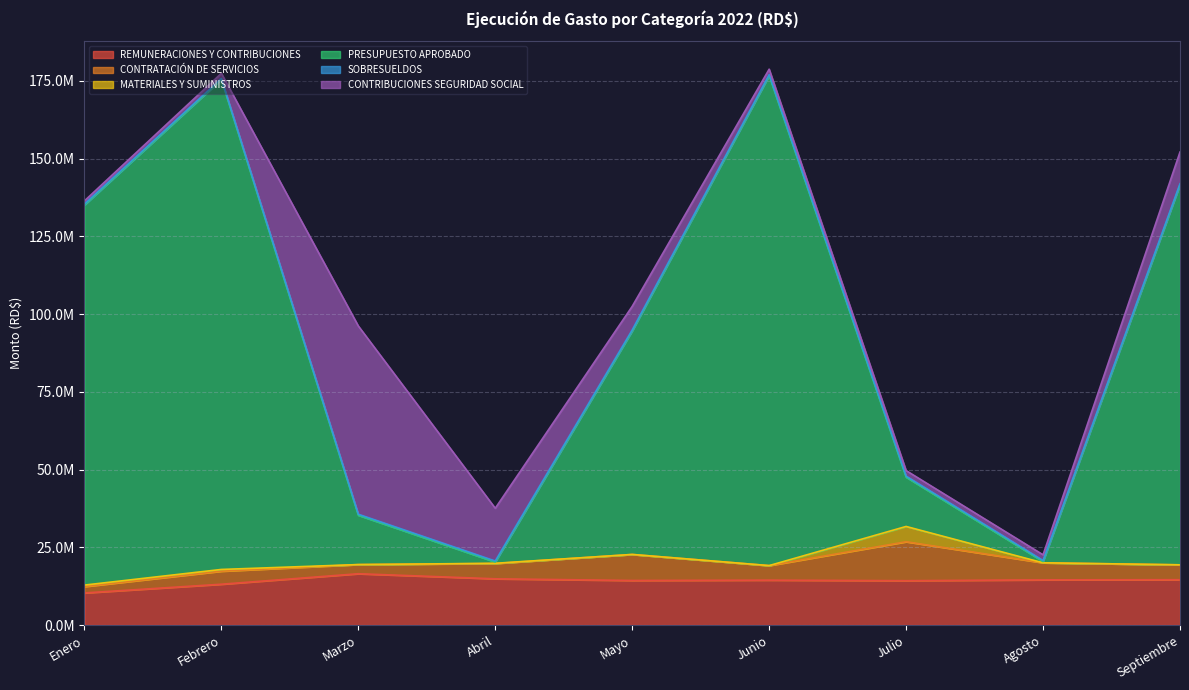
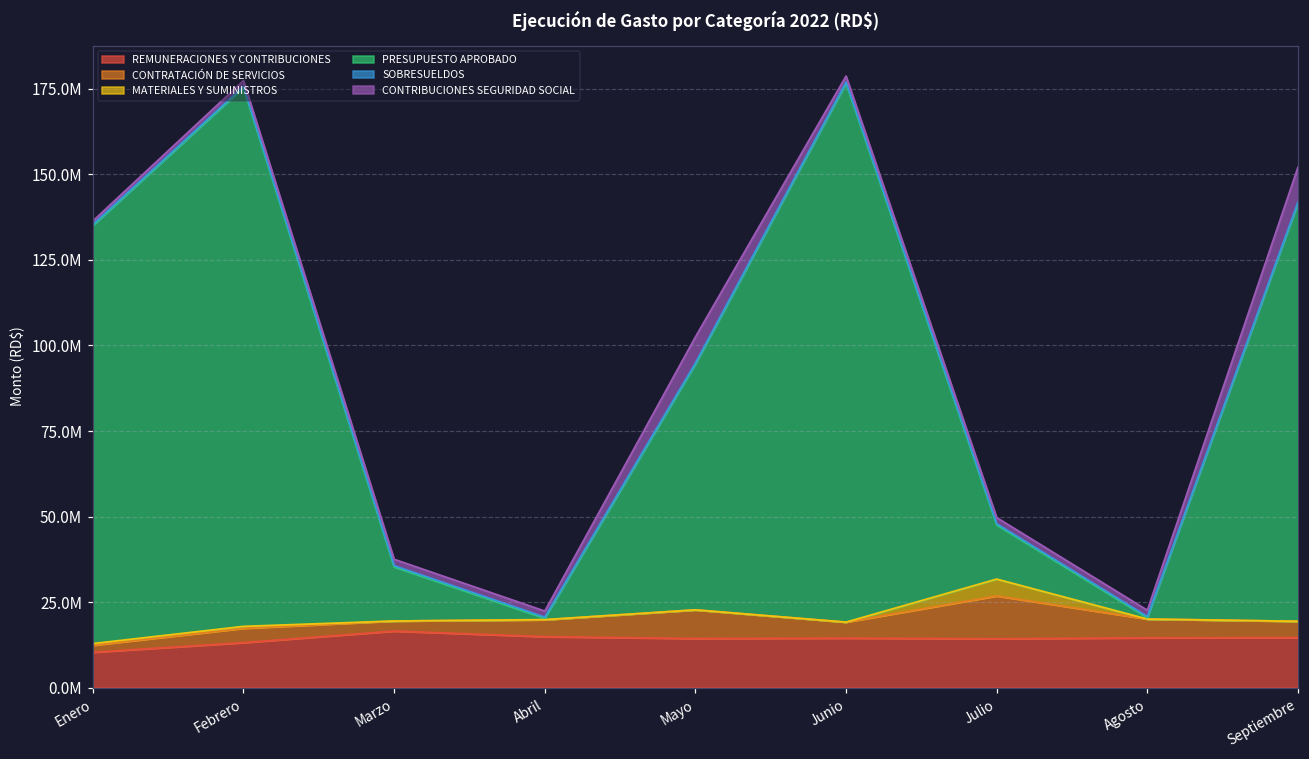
CONTRIBUCIONES SEGURIDAD SOCIAL, Marzo: 61000000 -> 2000000
CONTRIBUCIONES SEGURIDAD SOCIAL, Abril: 17000000 -> 2000000
